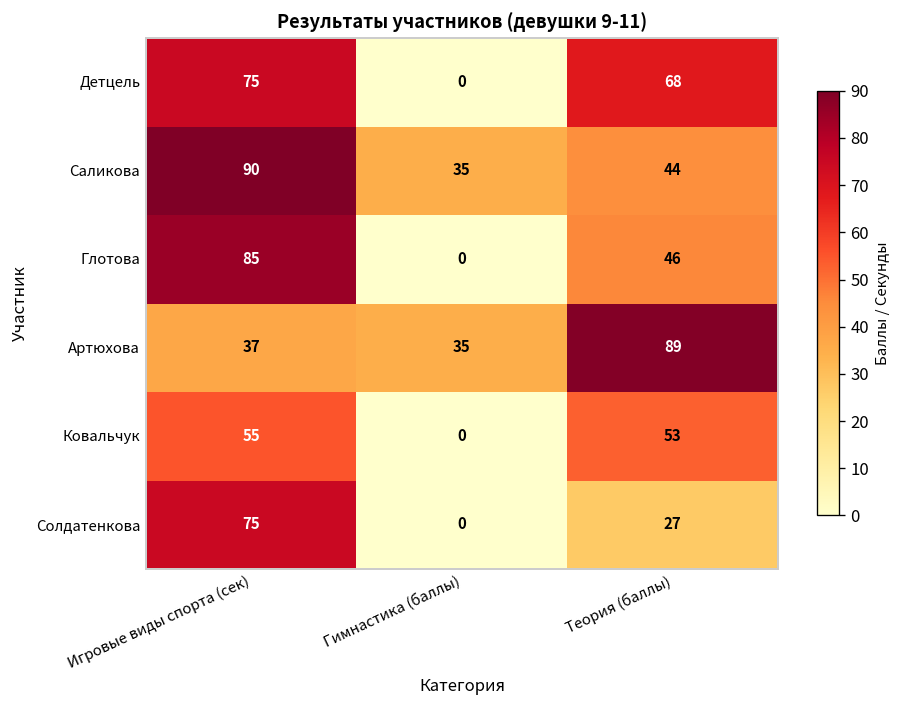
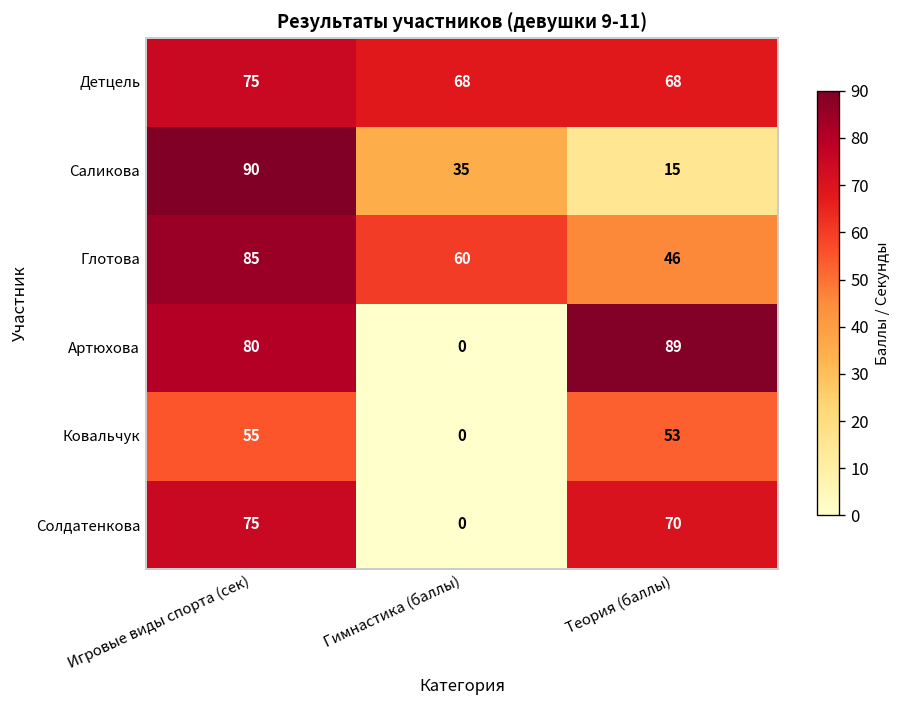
Детцель, Гимнастика (баллы): 0 -> 68
Саликова, Теория (баллы): 44 -> 15
Глотова, Гимнастика (баллы): 0 -> 60
Артюхова, Игровые виды спорта (сек): 37 -> 80
Артюхова, Гимнастика (баллы): 35 -> 0
Солдатенкова, Теория (баллы): 27 -> 70
